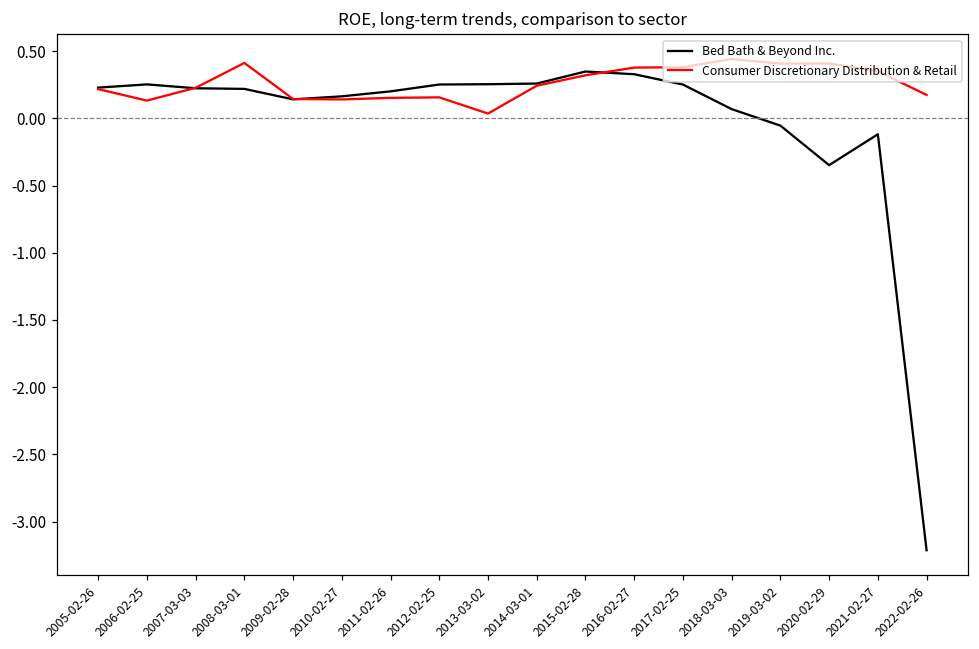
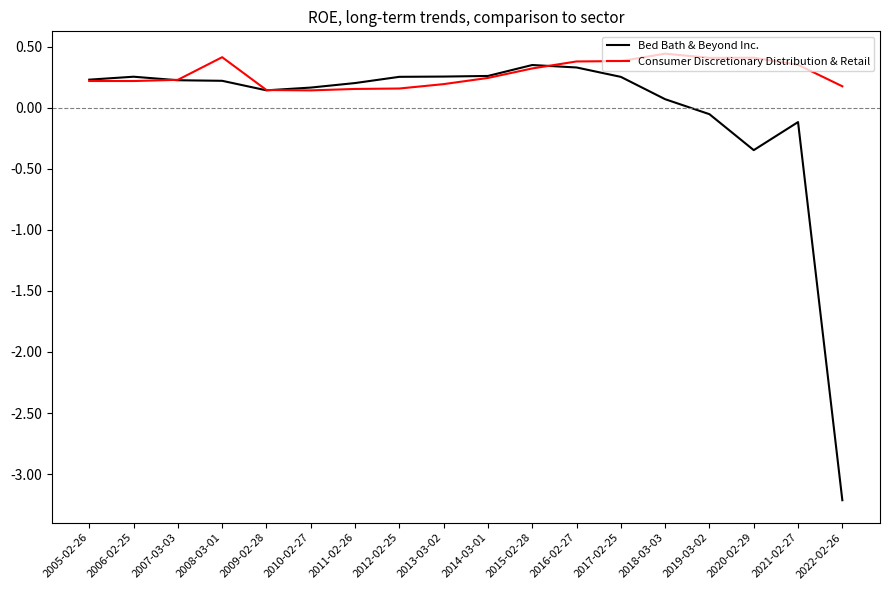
Consumer Discretionary Distribution & Retail, 2006-02-25: 0.13 -> 0.22
Consumer Discretionary Distribution & Retail, 2013-03-02: 0.04 -> 0.19
